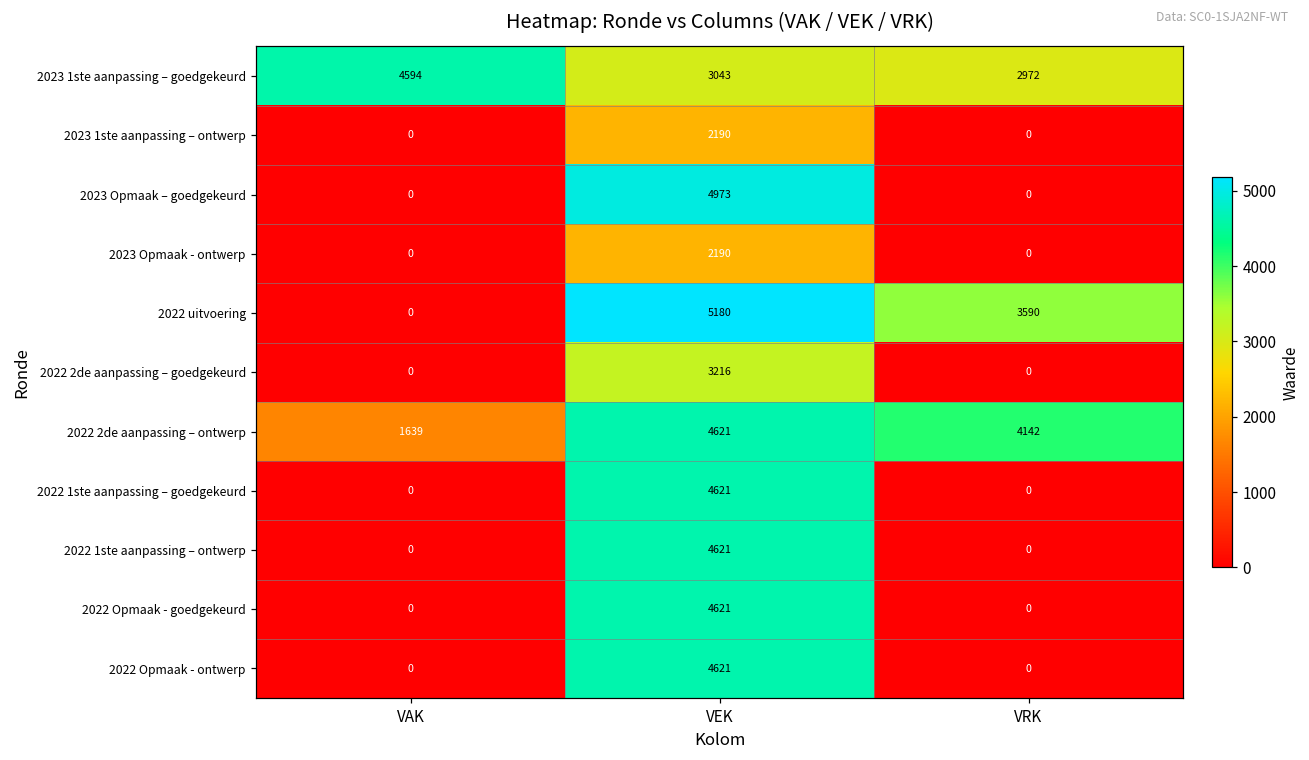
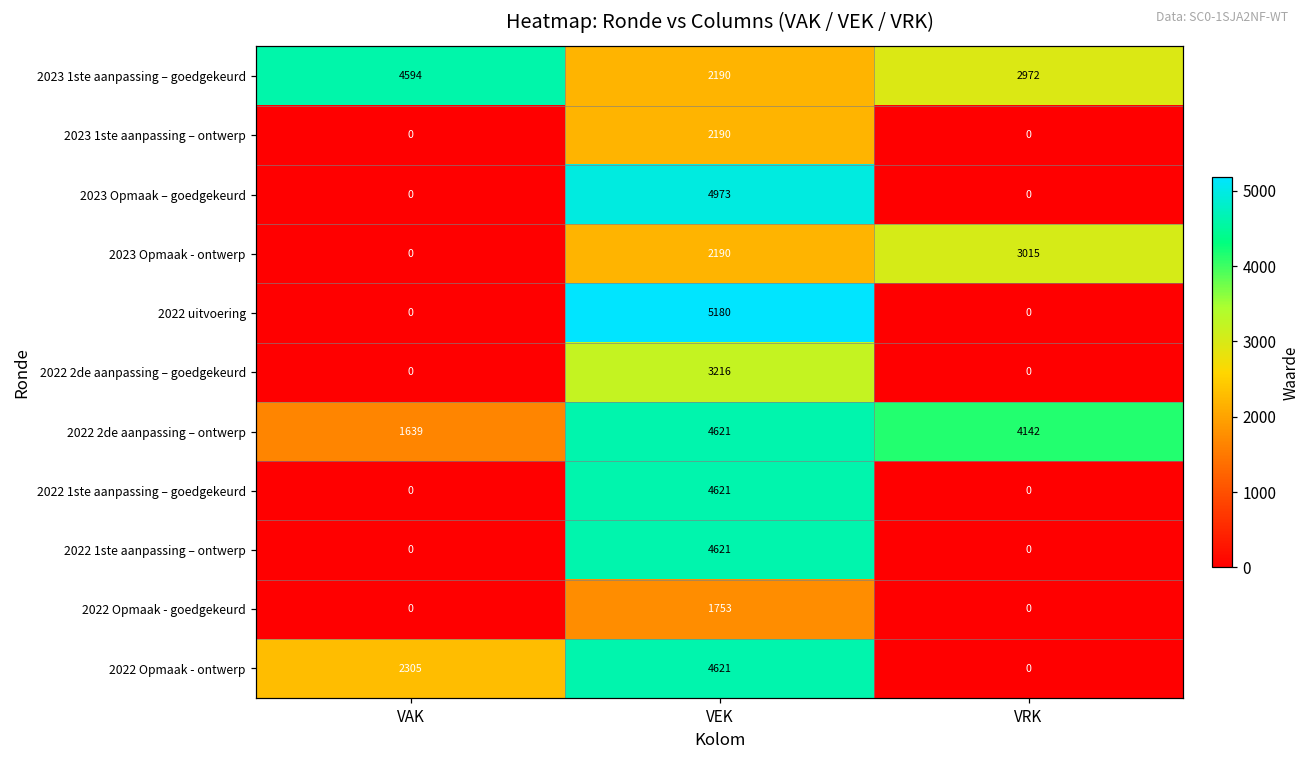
2023 1ste aanpassing – goedgekeurd, VEK: 3043 -> 2190
2023 Opmaak - ontwerp, VRK: 0 -> 3015
2022 uitvoering, VRK: 3590 -> 0
2022 Opmaak - goedgekeurd, VEK: 4621 -> 1753
2022 Opmaak - ontwerp, VAK: 0 -> 2305
